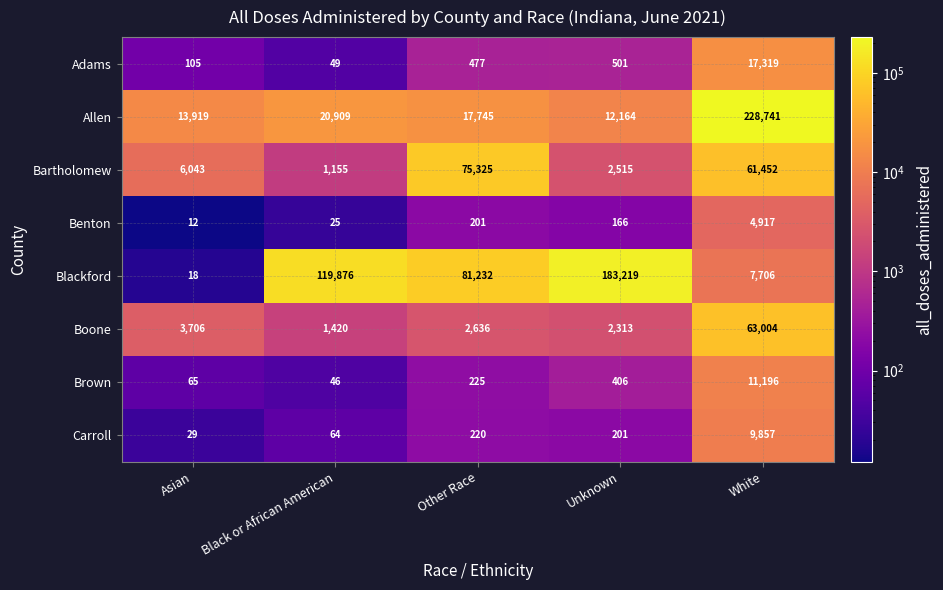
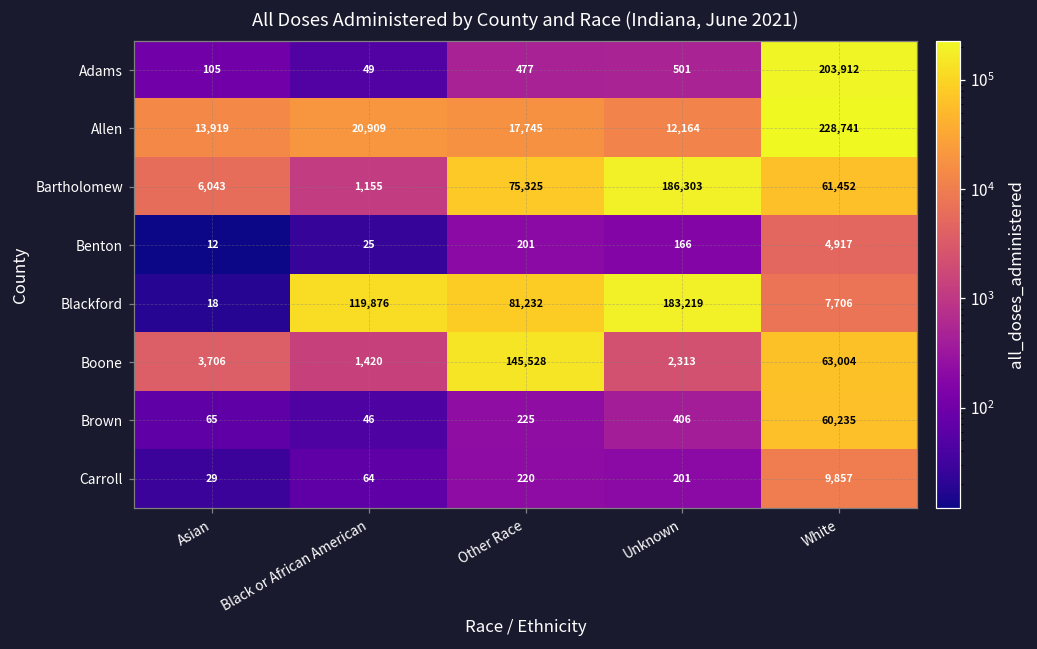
Adams, White: 17,319 -> 203,912
Bartholomew, Unknown: 2,515 -> 186,303
Boone, Other Race: 2,636 -> 145,528
Brown, White: 11,196 -> 60,235
